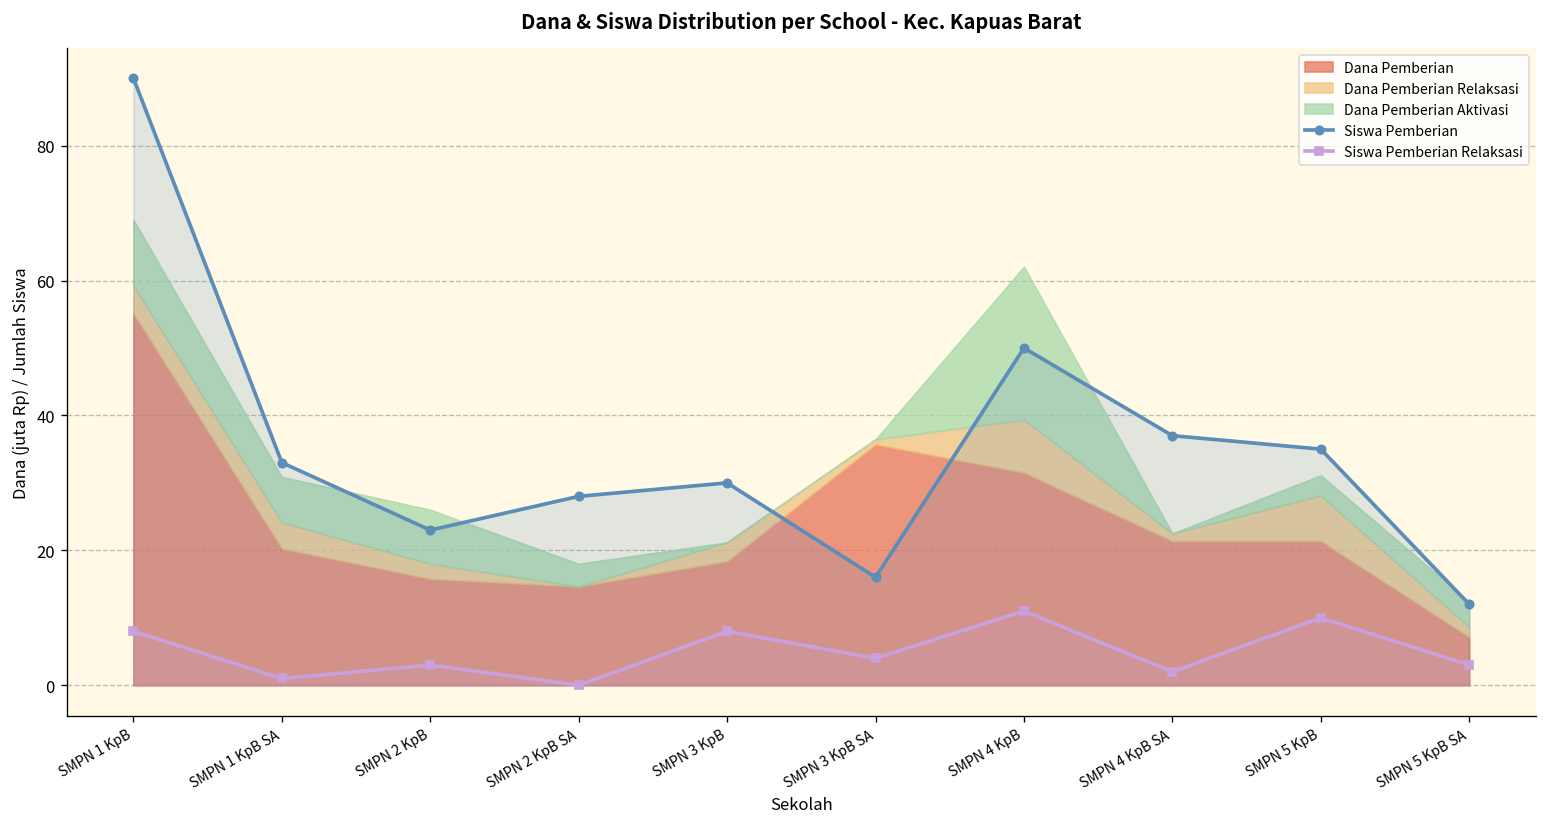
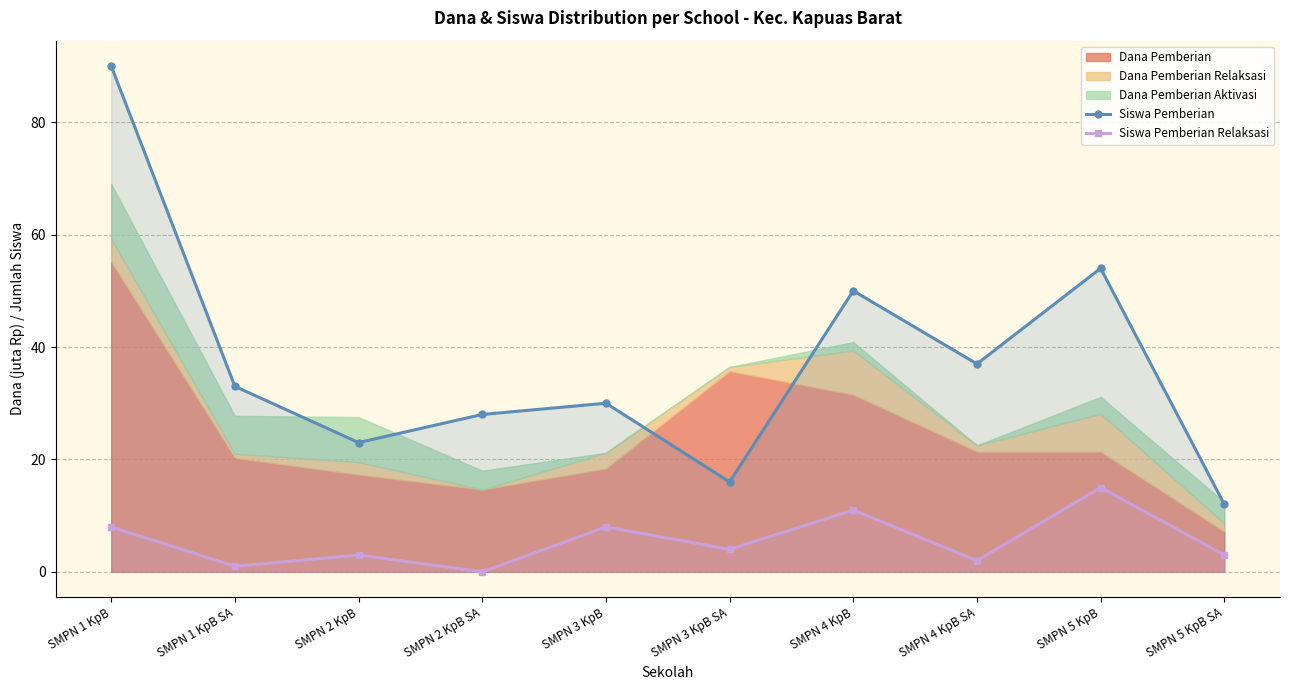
Dana Pemberian Relaksasi, SMPN 1 KpB SA: 4 -> 1
Dana Pemberian, SMPN 2 KpB: 16 -> 17
Dana Pemberian Aktivasi, SMPN 4 KpB: 23 -> 2
Siswa Pemberian, SMPN 5 KpB: 35 -> 54
Siswa Pemberian Relaksasi, SMPN 5 KpB: 10 -> 15
